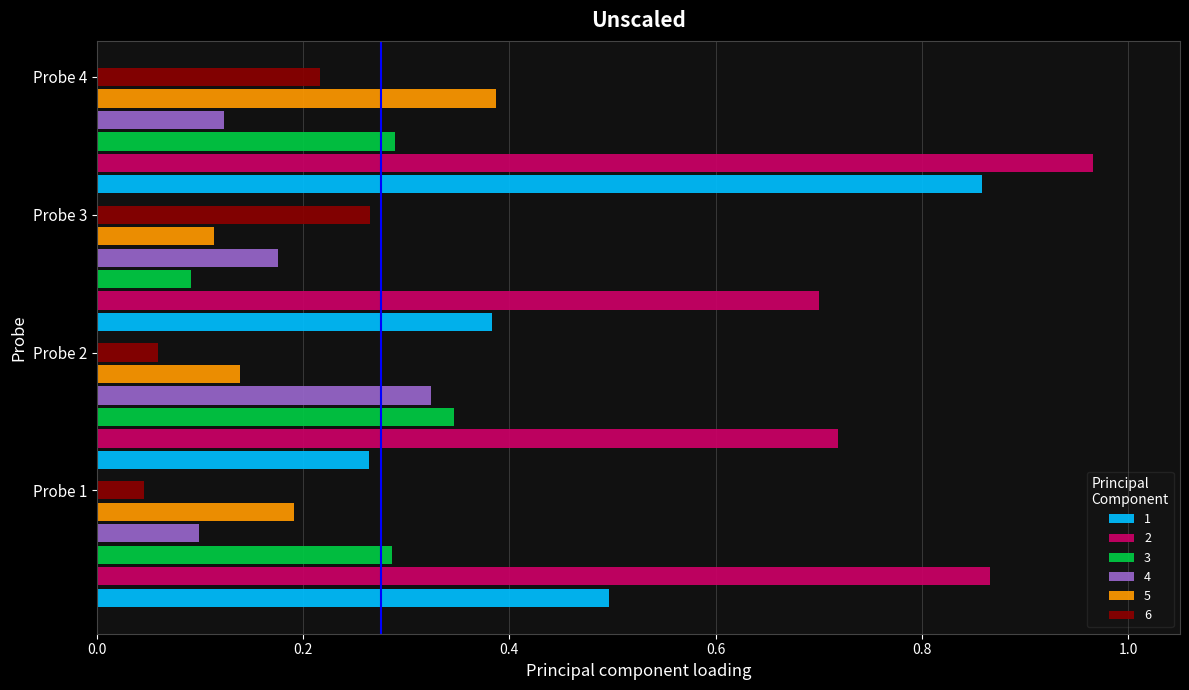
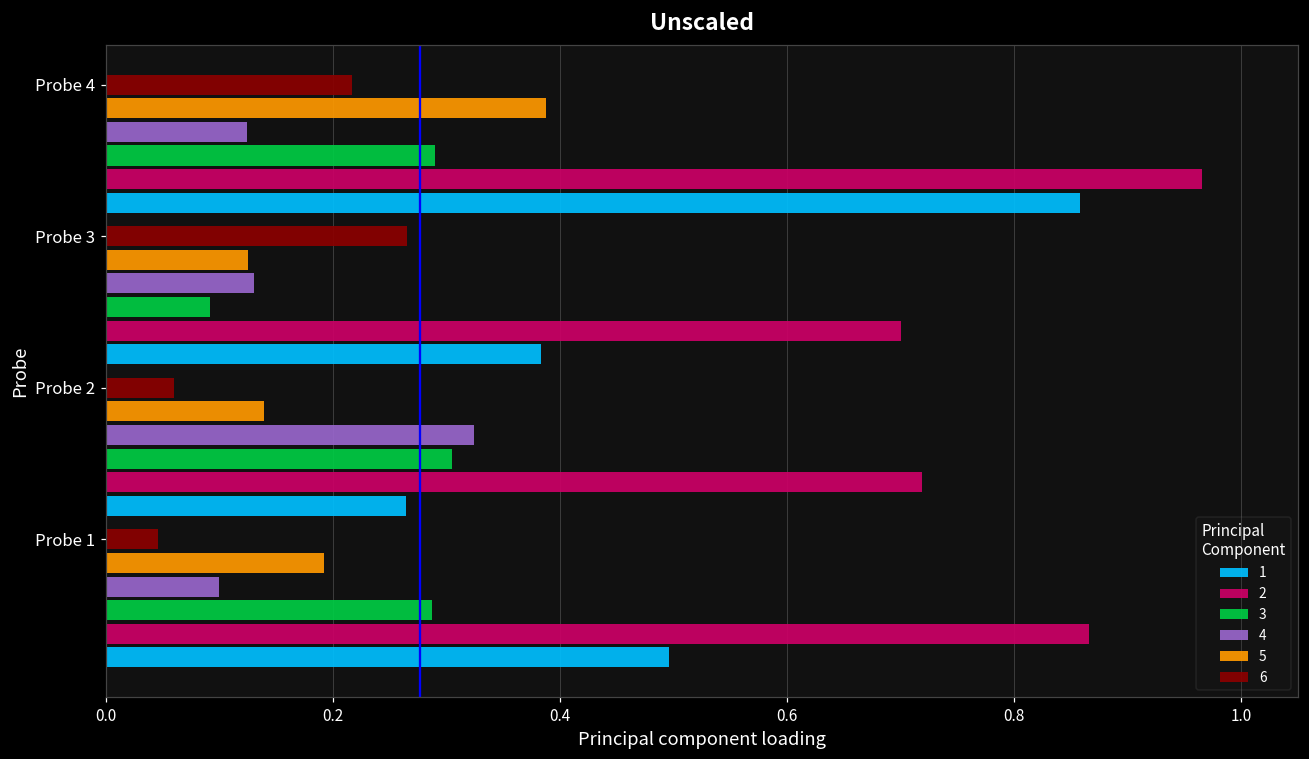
5, Probe 3: 0.114 -> 0.125
4, Probe 3: 0.176 -> 0.130
3, Probe 2: 0.346 -> 0.305
